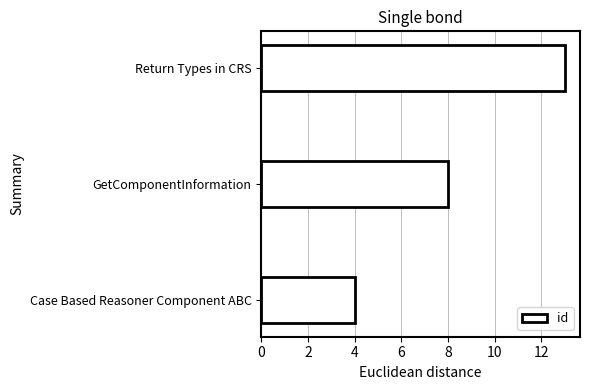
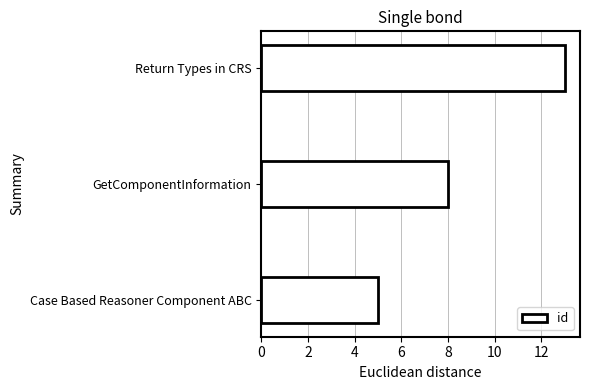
Case Based Reasoner Component ABC: 4 -> 5
